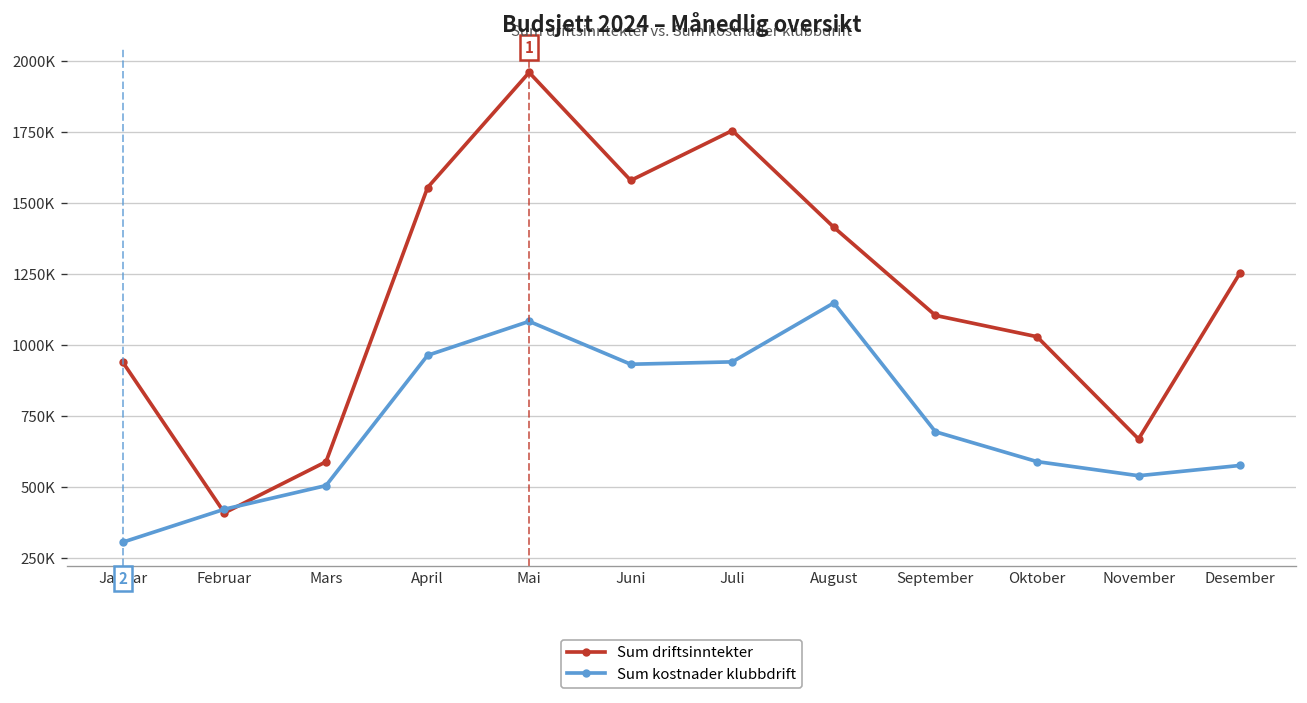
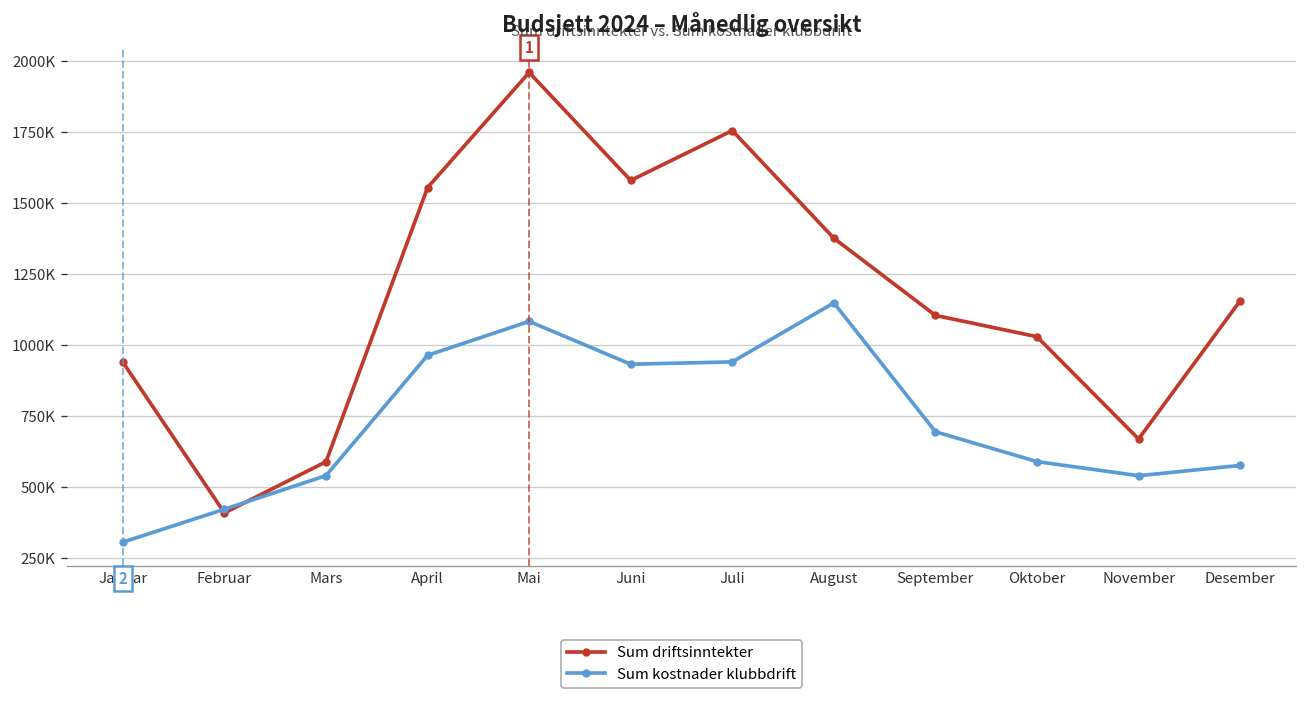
Sum kostnader klubbdrift, Mars: 510000 -> 540000
Sum driftsinntekter, August: 1420000 -> 1380000
Sum driftsinntekter, Desember: 1260000 -> 1160000
